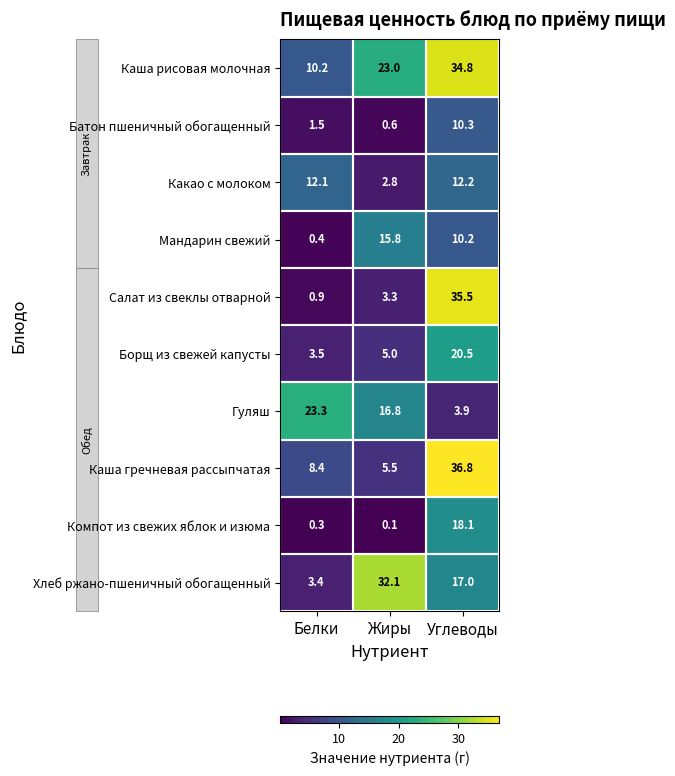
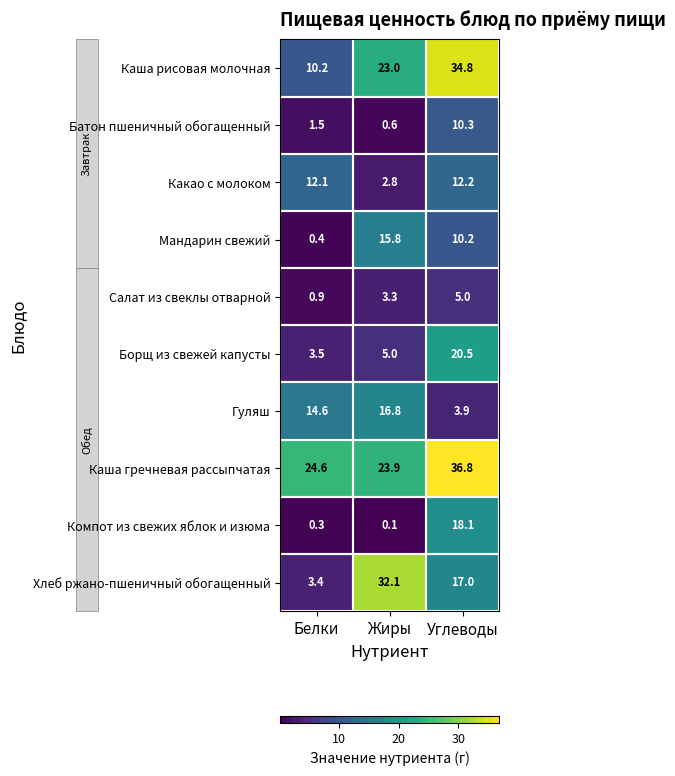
Салат из свеклы отварной, Углеводы: 35.5 -> 5.0
Гуляш, Белки: 23.3 -> 14.6
Каша гречневая рассыпчатая, Белки: 8.4 -> 24.6
Каша гречневая рассыпчатая, Жиры: 5.5 -> 23.9
